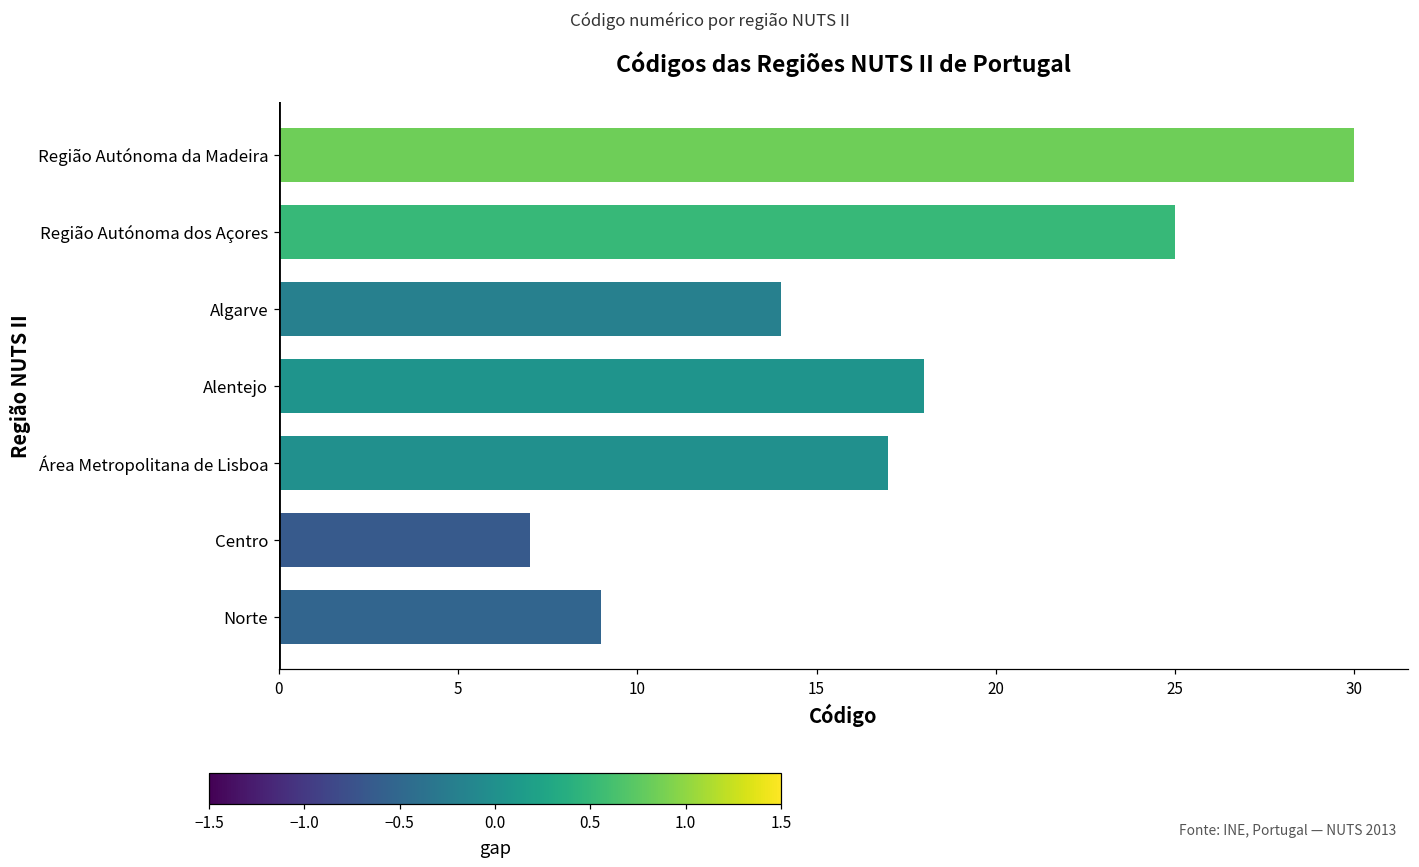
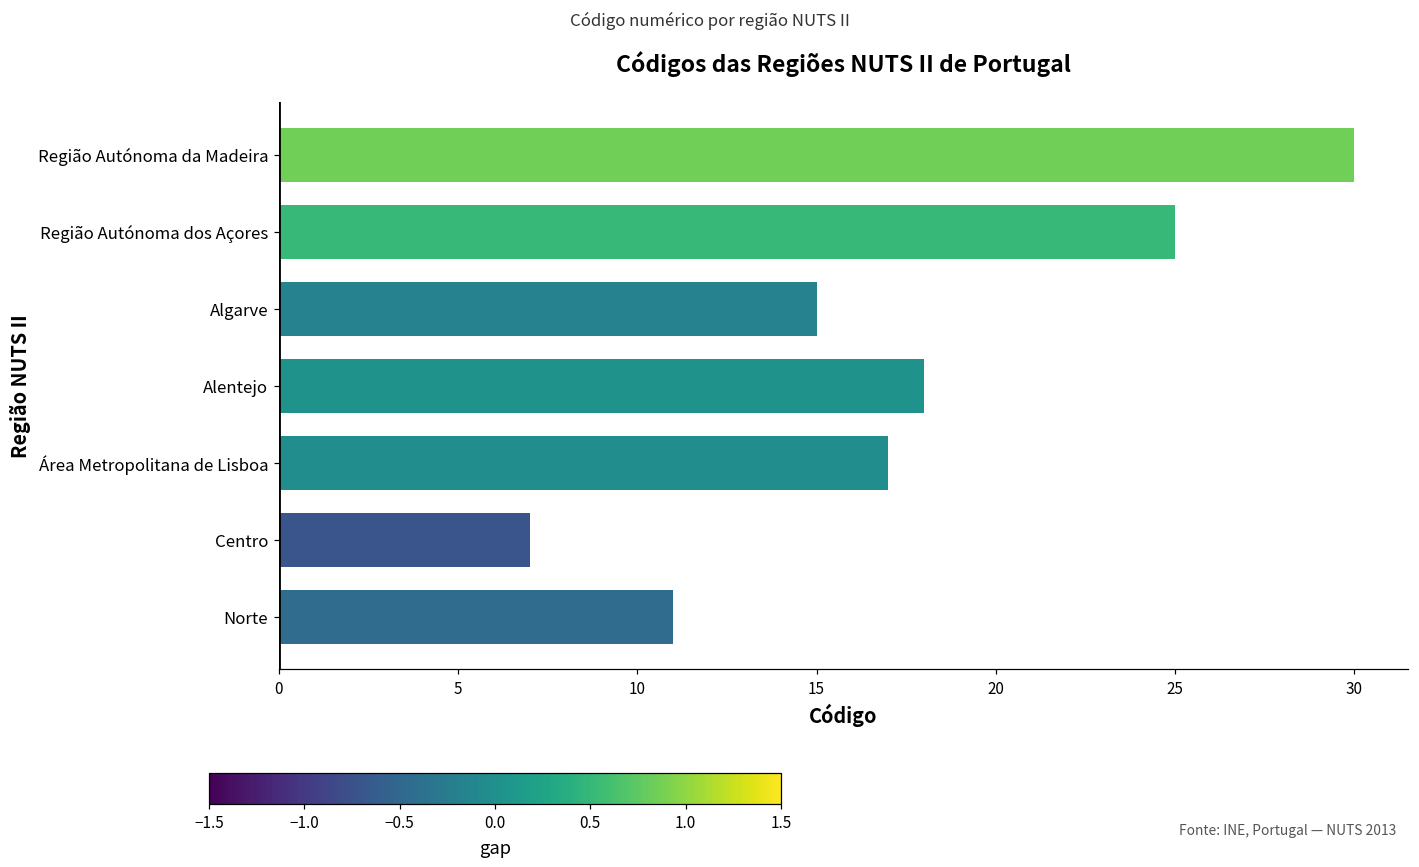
Algarve: 14 -> 15
Norte: 9 -> 11
